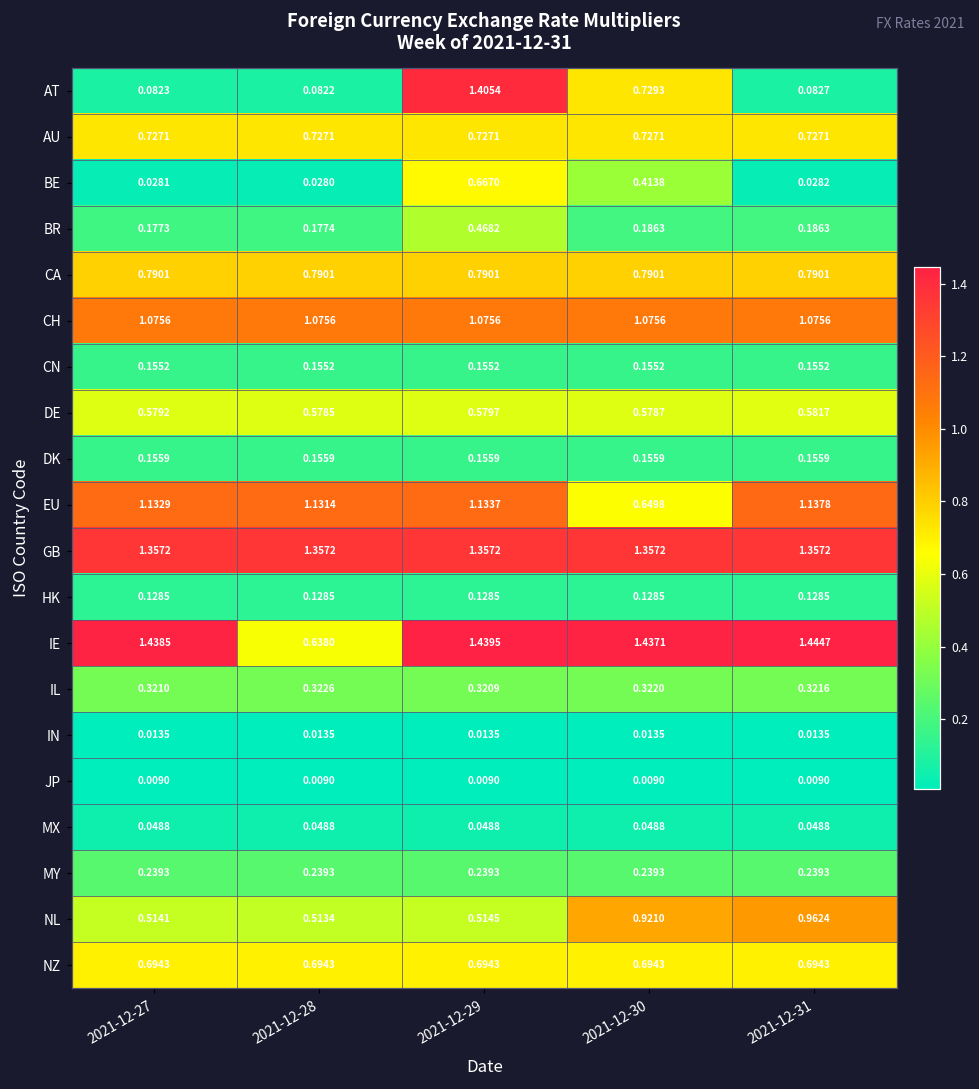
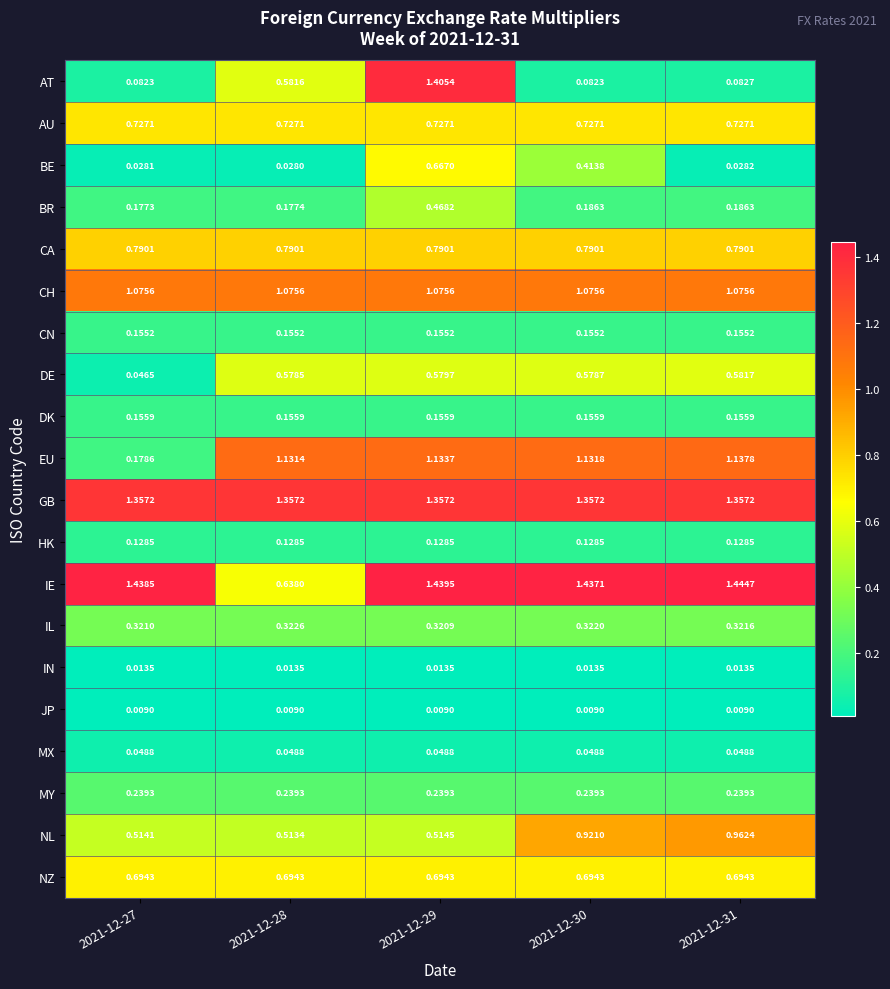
AT, 2021-12-28: 0.0822 -> 0.5816
AT, 2021-12-30: 0.7293 -> 0.0823
DE, 2021-12-27: 0.5792 -> 0.0465
EU, 2021-12-27: 1.1329 -> 0.1786
EU, 2021-12-30: 0.6498 -> 1.1318
